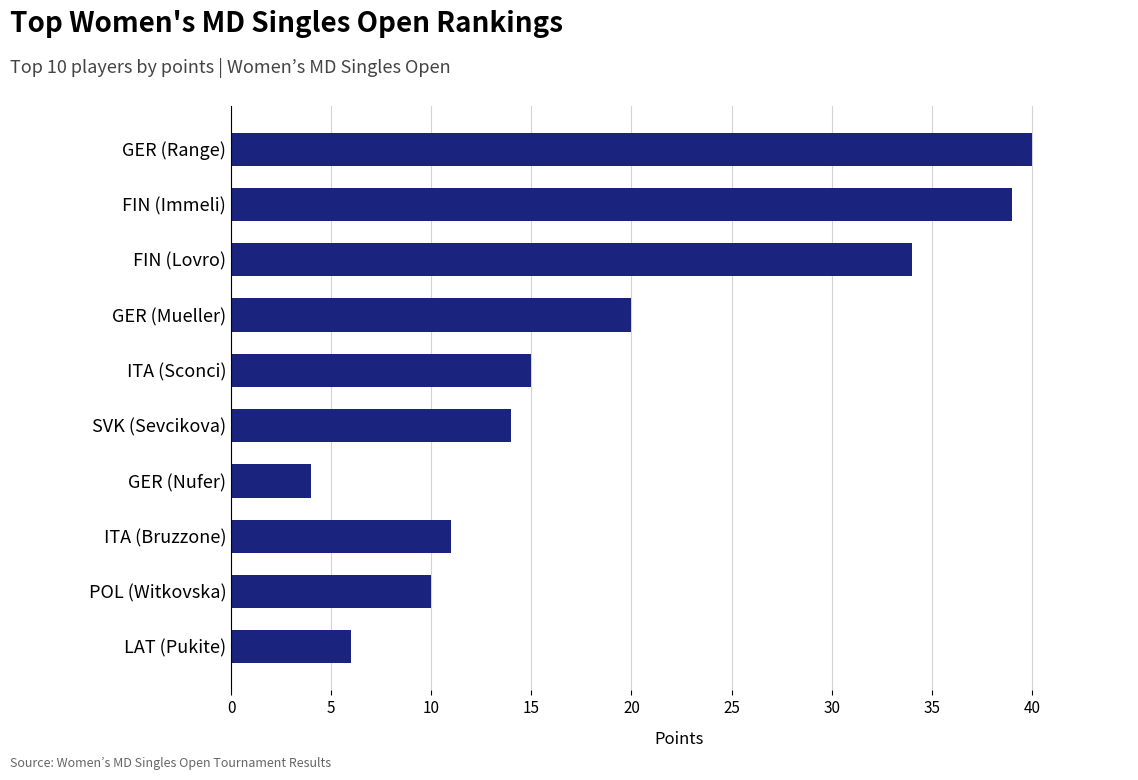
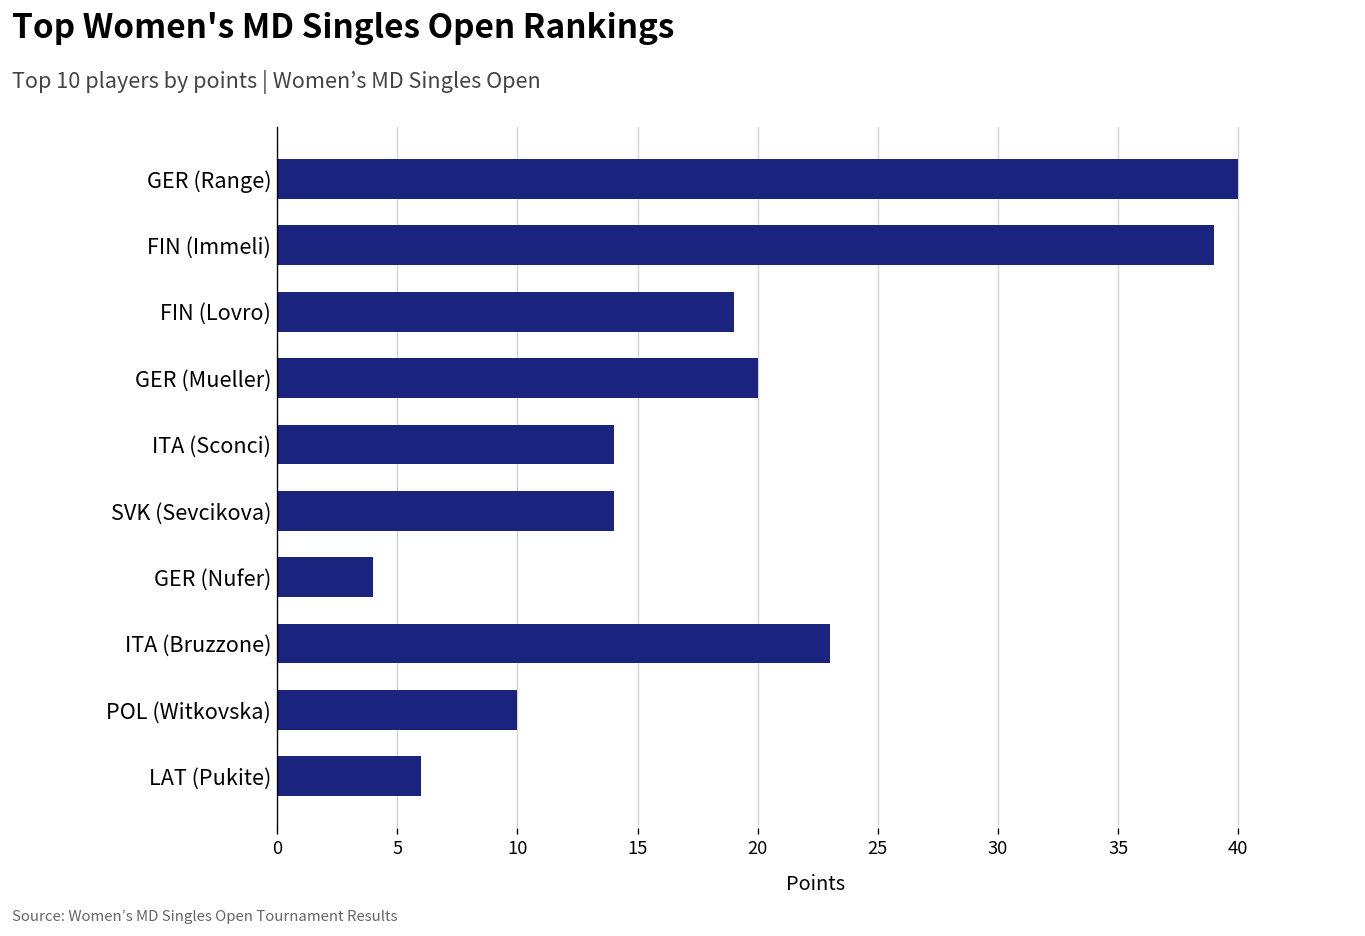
FIN (Lovro): 34 -> 19
ITA (Sconci): 15 -> 14
ITA (Bruzzone): 11 -> 23
